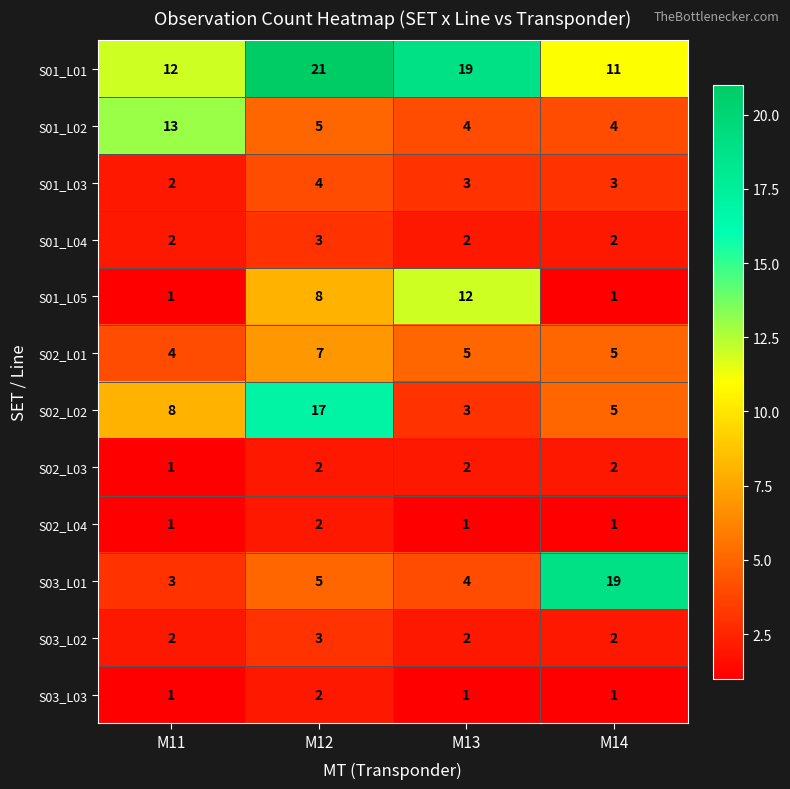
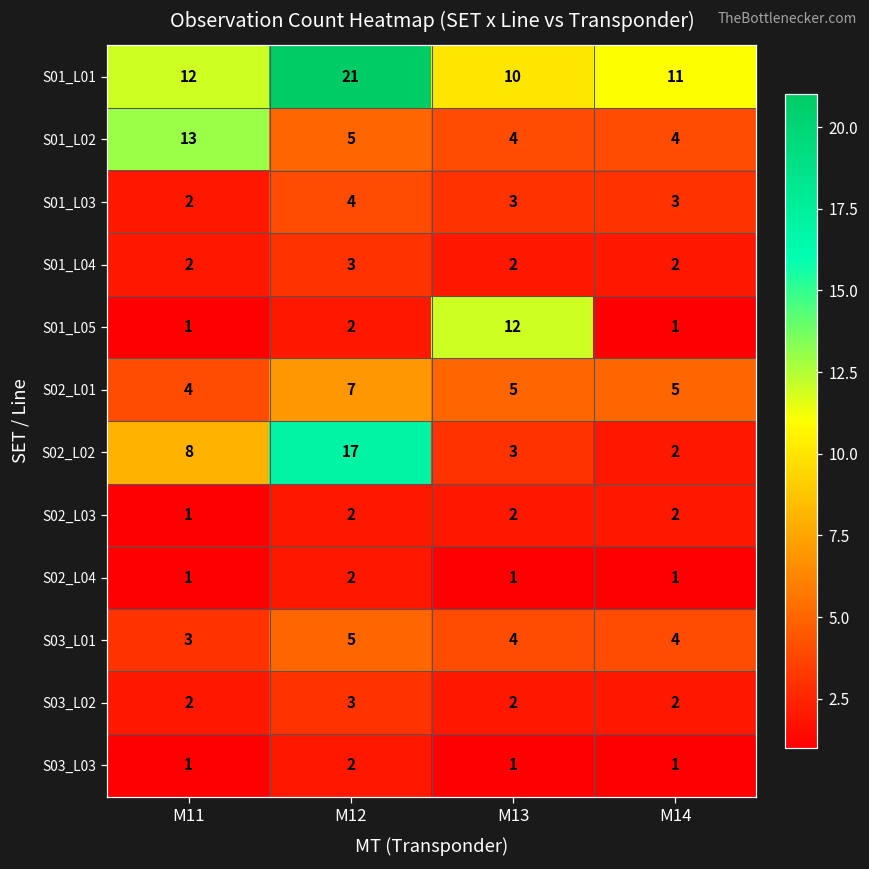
S01_L01, M13: 19 -> 10
S01_L05, M12: 8 -> 2
S02_L02, M14: 5 -> 2
S03_L01, M14: 19 -> 4
